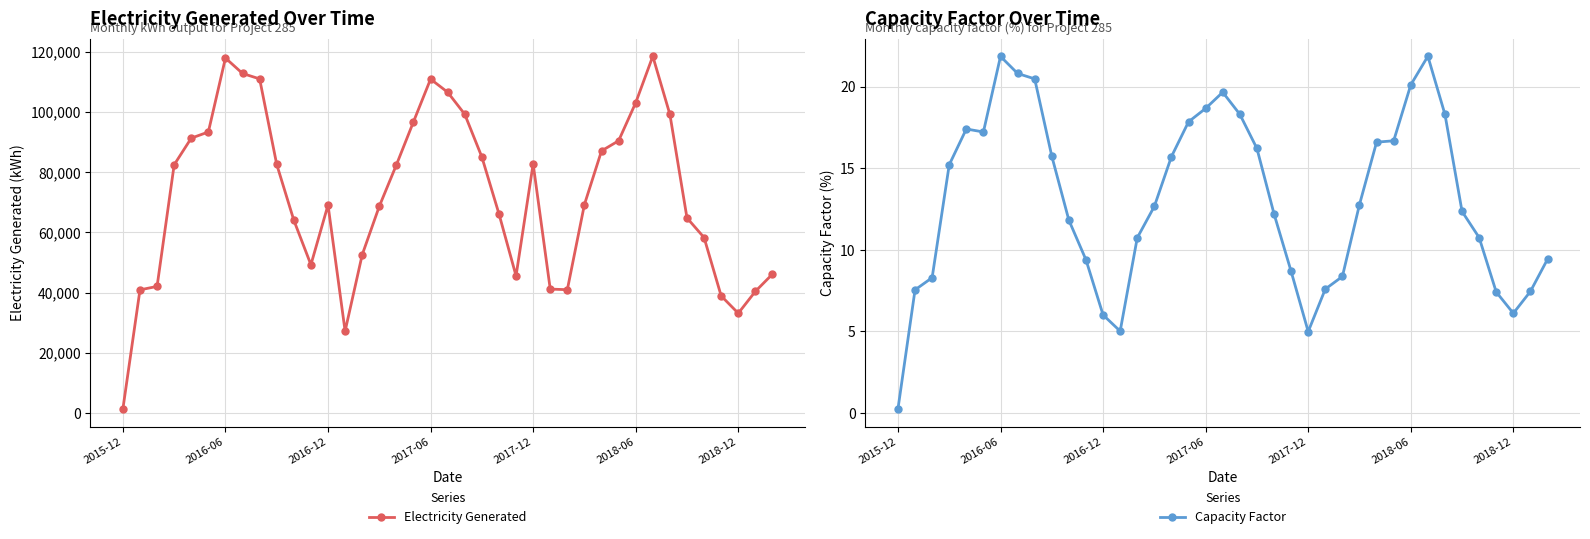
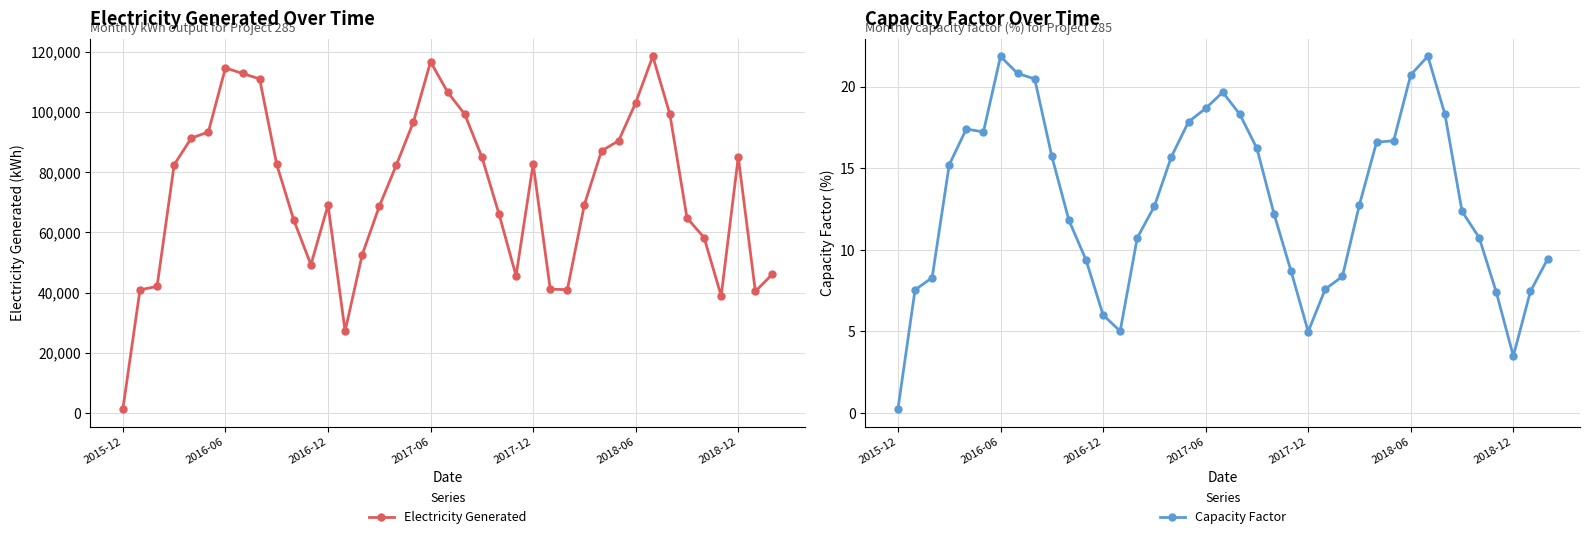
Electricity Generated Over Time, 2016-06: 118,000 -> 115,000
Electricity Generated Over Time, 2017-06: 111,000 -> 117,000
Electricity Generated Over Time, 2018-12: 33,000 -> 85,000
Capacity Factor Over Time, 2018-06: 20.1 -> 20.7
Capacity Factor Over Time, 2018-12: 6.1 -> 3.5
